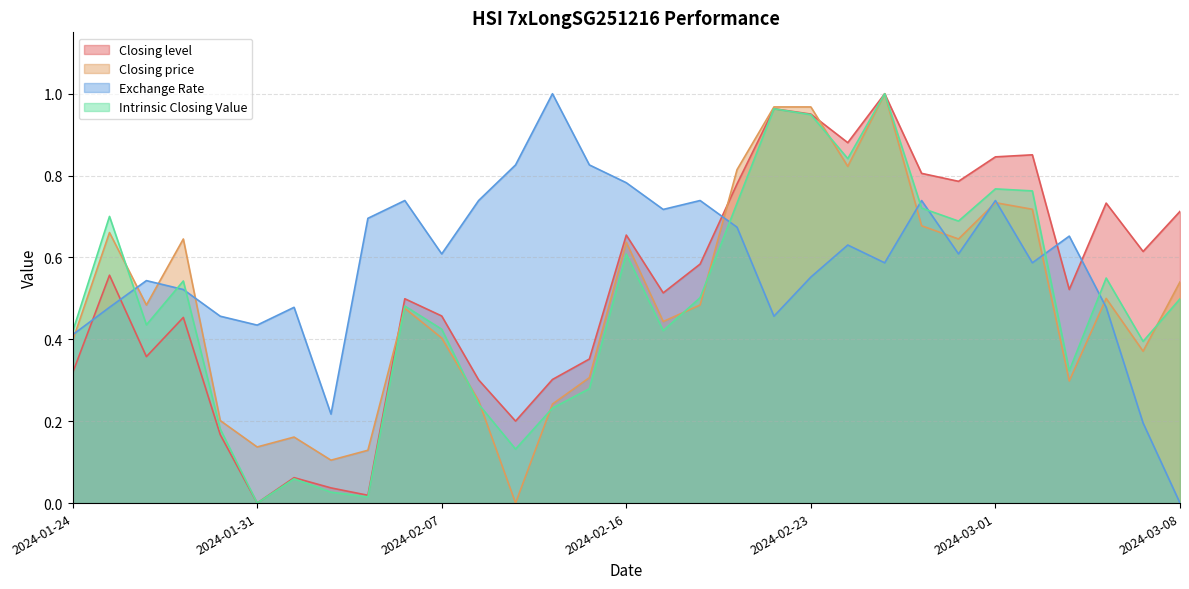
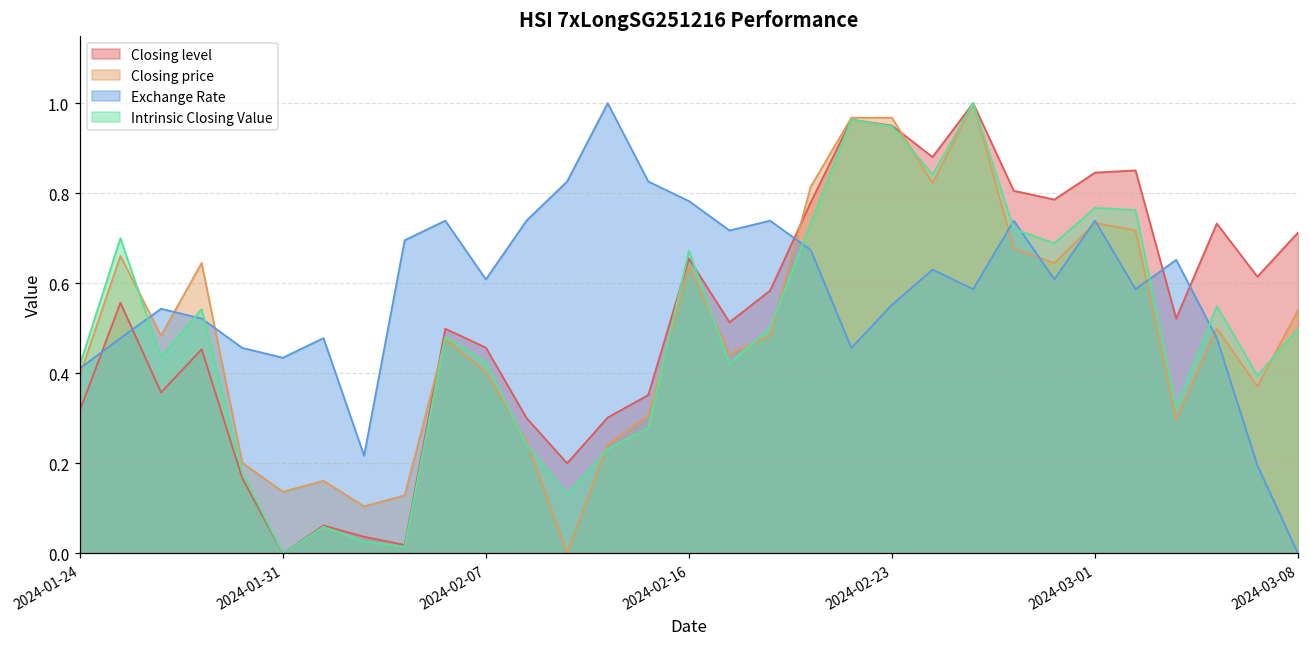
Intrinsic Closing Value, 2024-02-16: 0.61 -> 0.67
